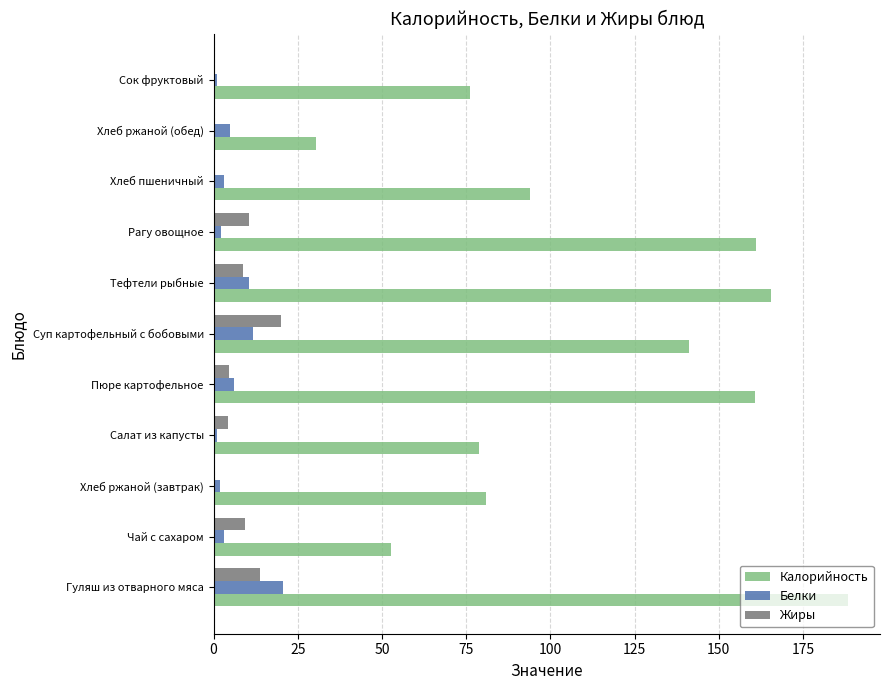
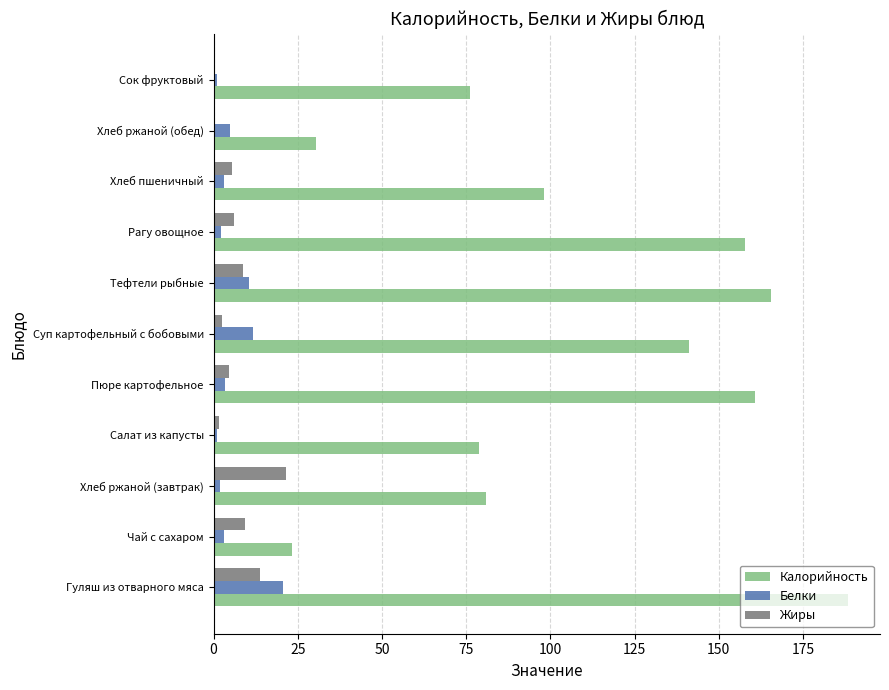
Жиры, Хлеб пшеничный: 0 -> 6
Калорийность, Хлеб пшеничный: 94 -> 98
Жиры, Рагу овощное: 11 -> 6
Калорийность, Рагу овощное: 161 -> 158
Жиры, Суп картофельный с бобовыми: 20 -> 2
Белки, Пюре картофельное: 6 -> 3
Жиры, Салат из капусты: 4 -> 2
Жиры, Хлеб ржаной (завтрак): 0 -> 21
Калорийность, Чай с сахаром: 53 -> 23
